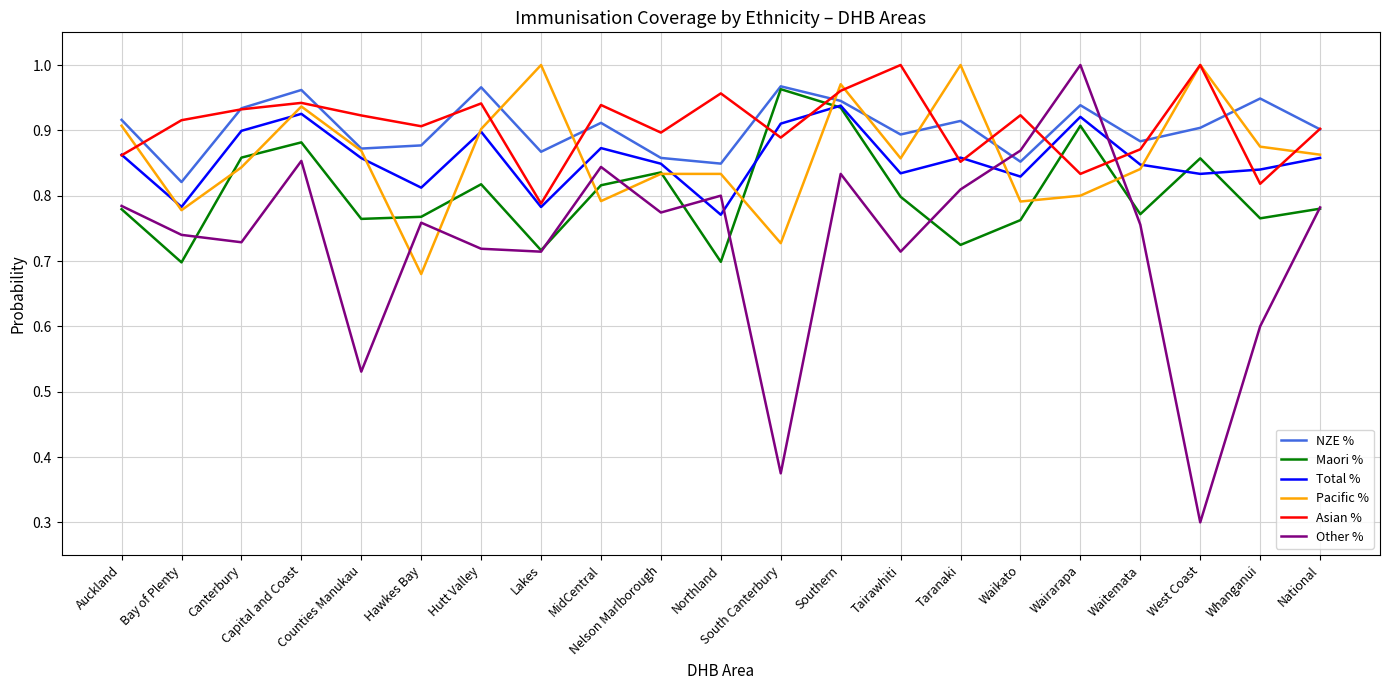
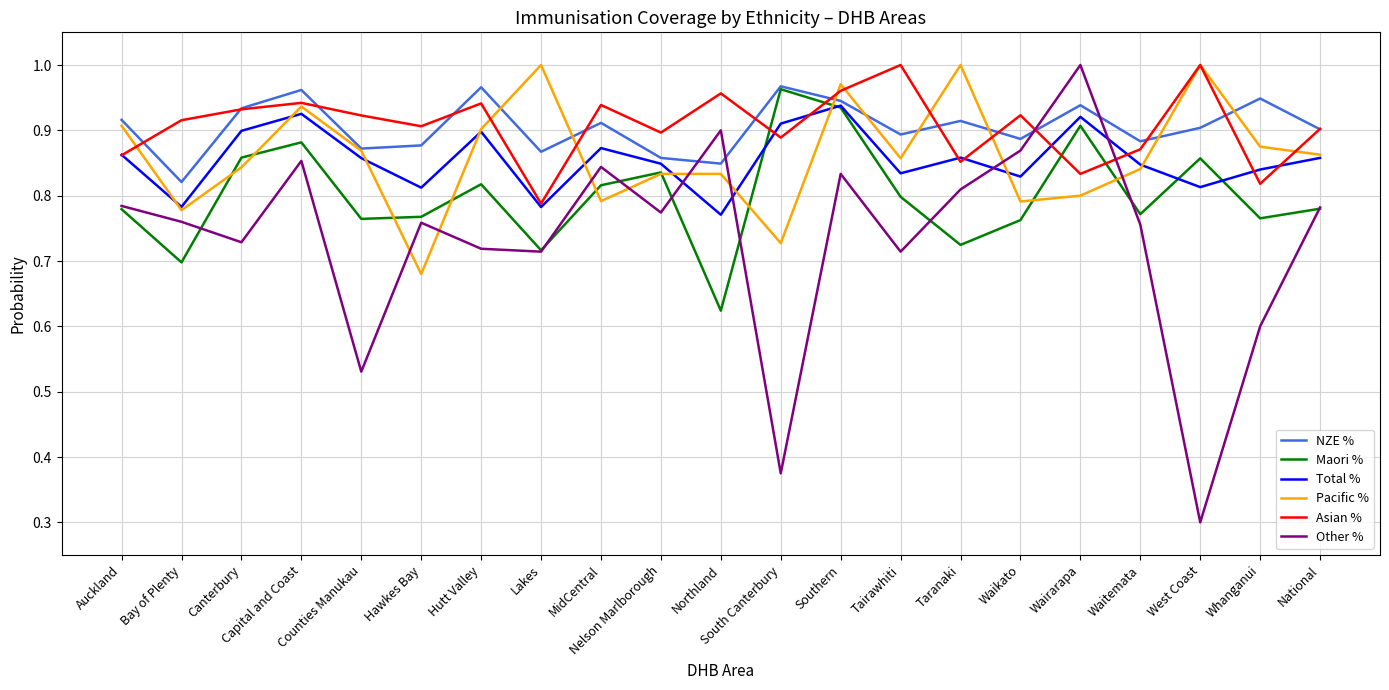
Other %, Bay of Plenty: 0.74 -> 0.76
Maori %, Northland: 0.70 -> 0.62
Other %, Northland: 0.8 -> 0.9
NZE %, Waikato: 0.85 -> 0.89
Total %, West Coast: 0.83 -> 0.81
